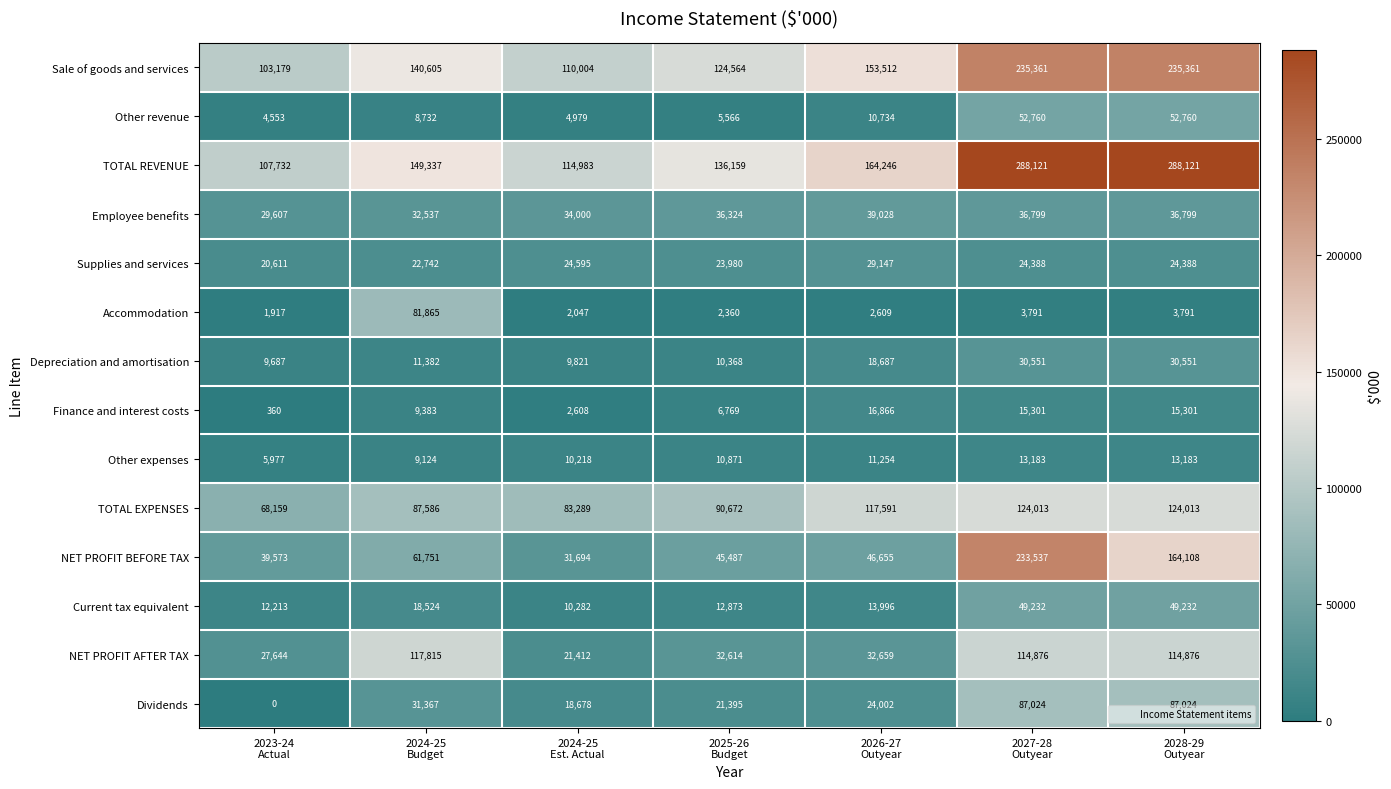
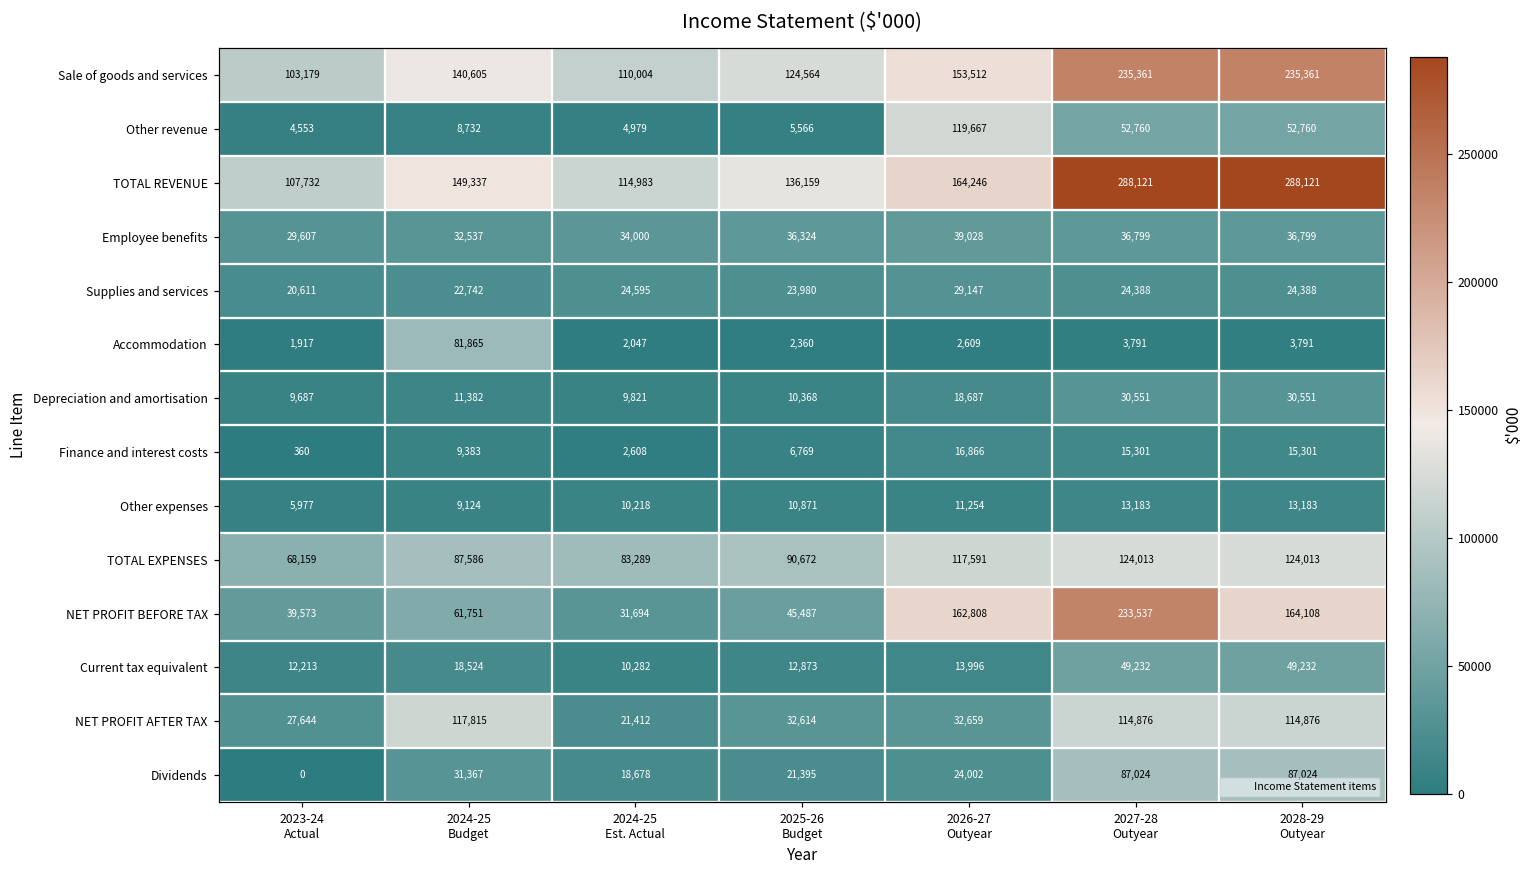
Other revenue, 2026-27 Outyear: 10,734 -> 119,667
NET PROFIT BEFORE TAX, 2026-27 Outyear: 46,655 -> 162,808
